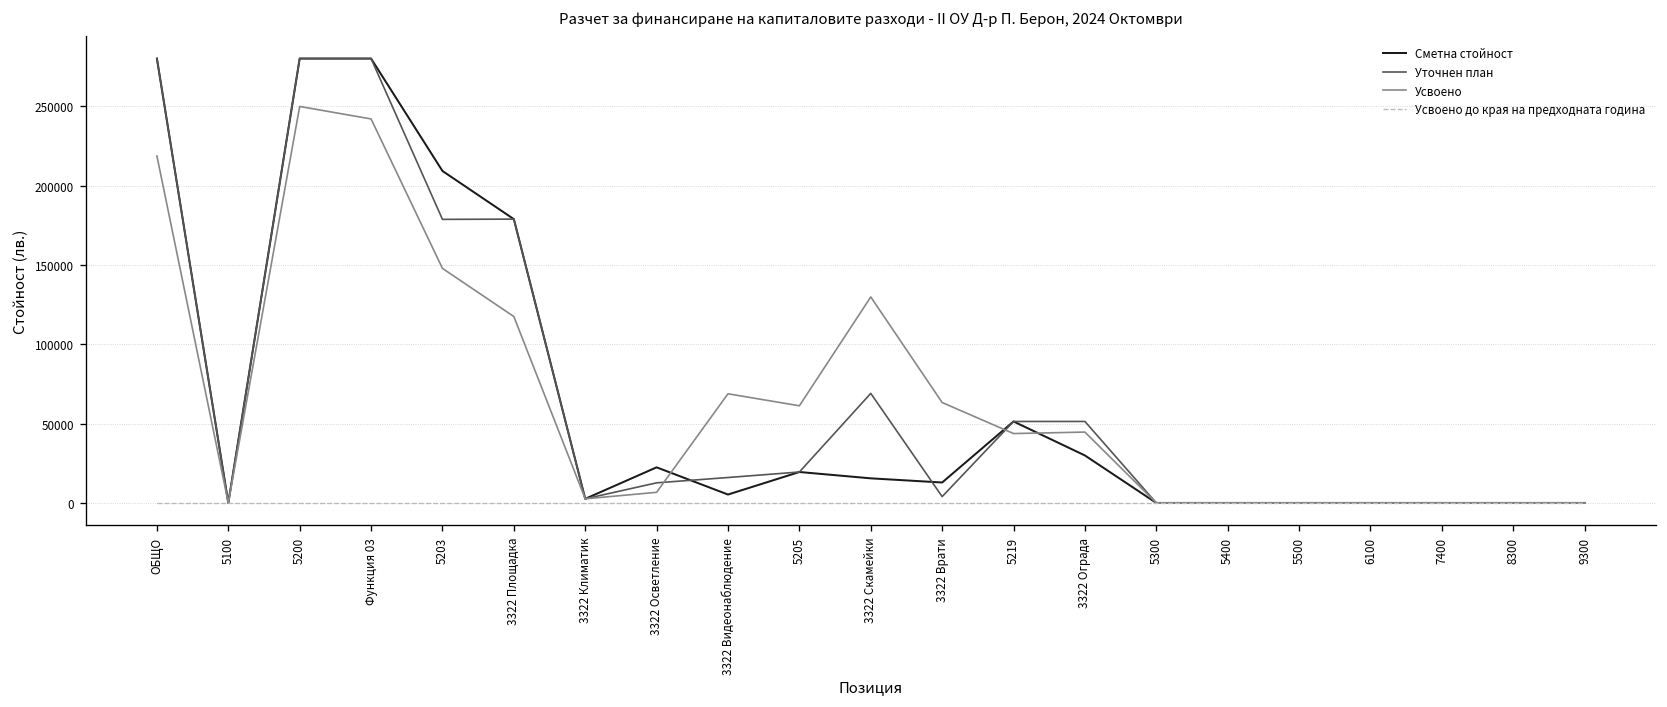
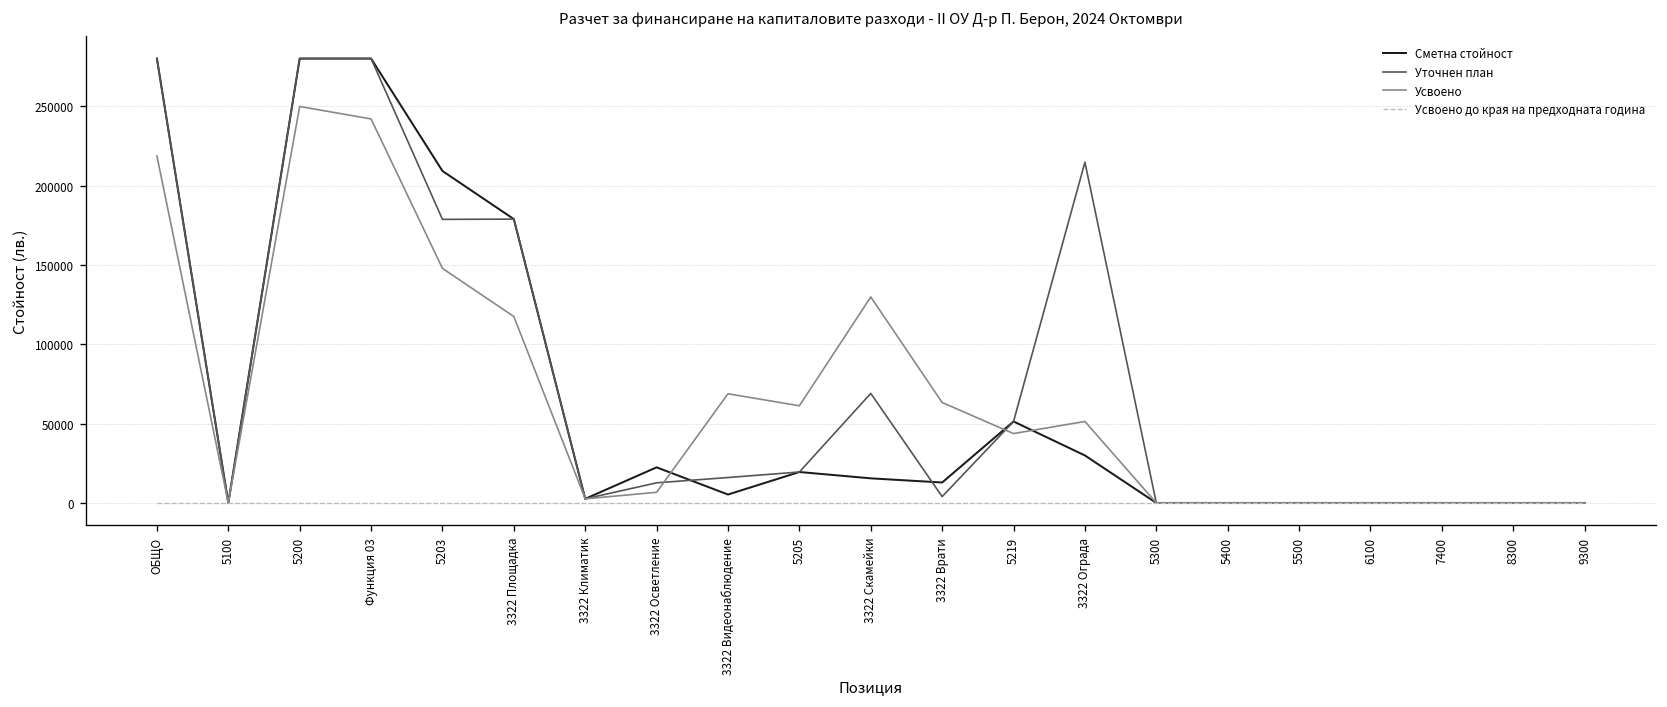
Уточнен план, 3322 Ограда: 51000 -> 215000
Усвоено, 3322 Ограда: 45000 -> 51000
